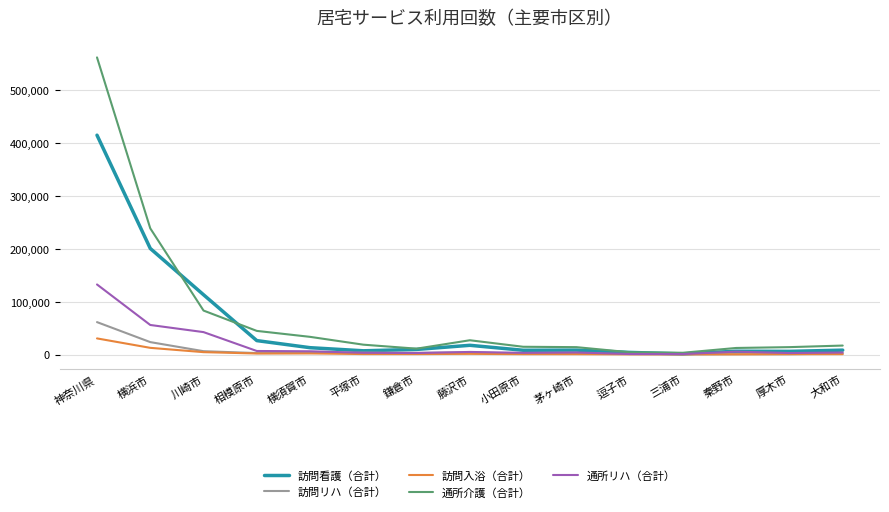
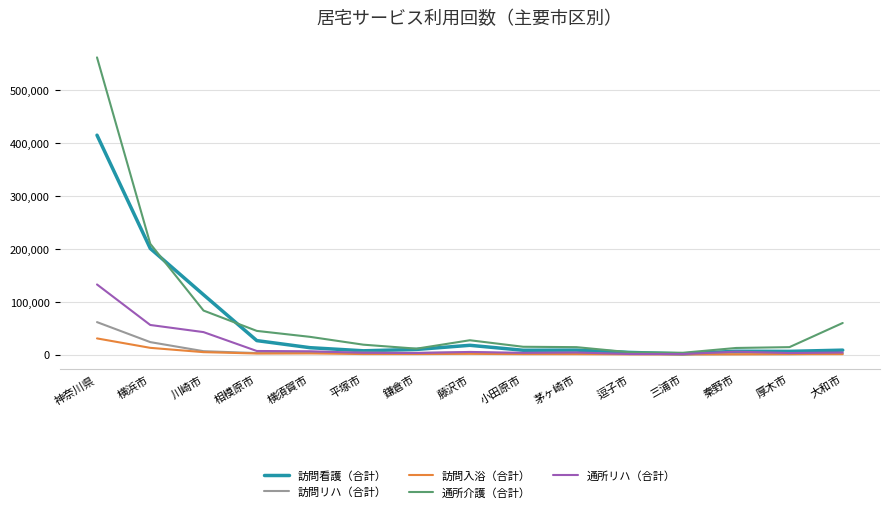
通所介護（合計）, 横浜市: 240,000 -> 210,000
通所介護（合計）, 大和市: 20,000 -> 60,000
